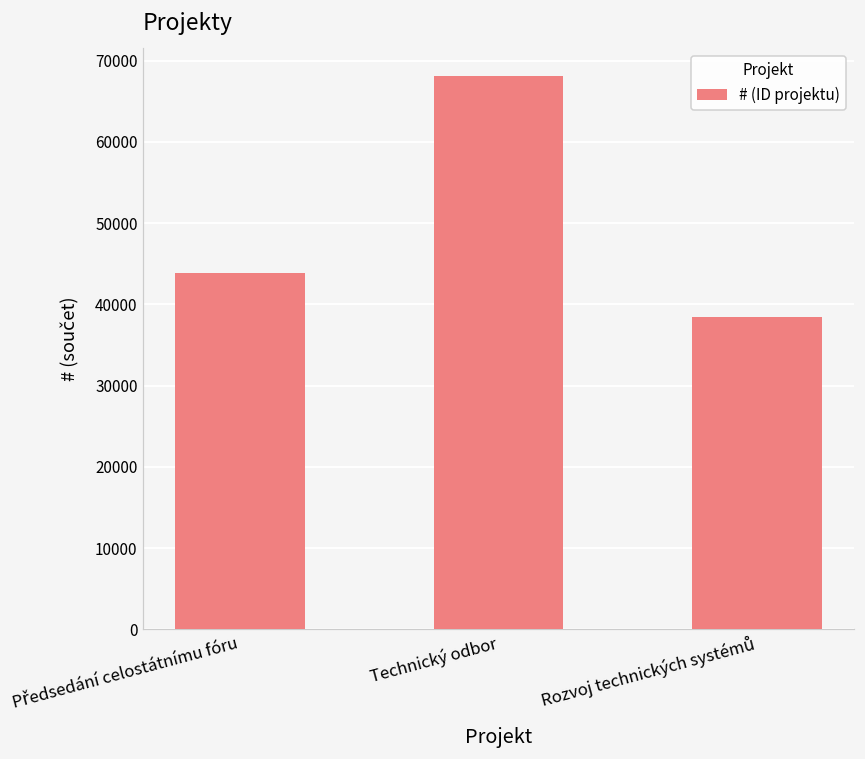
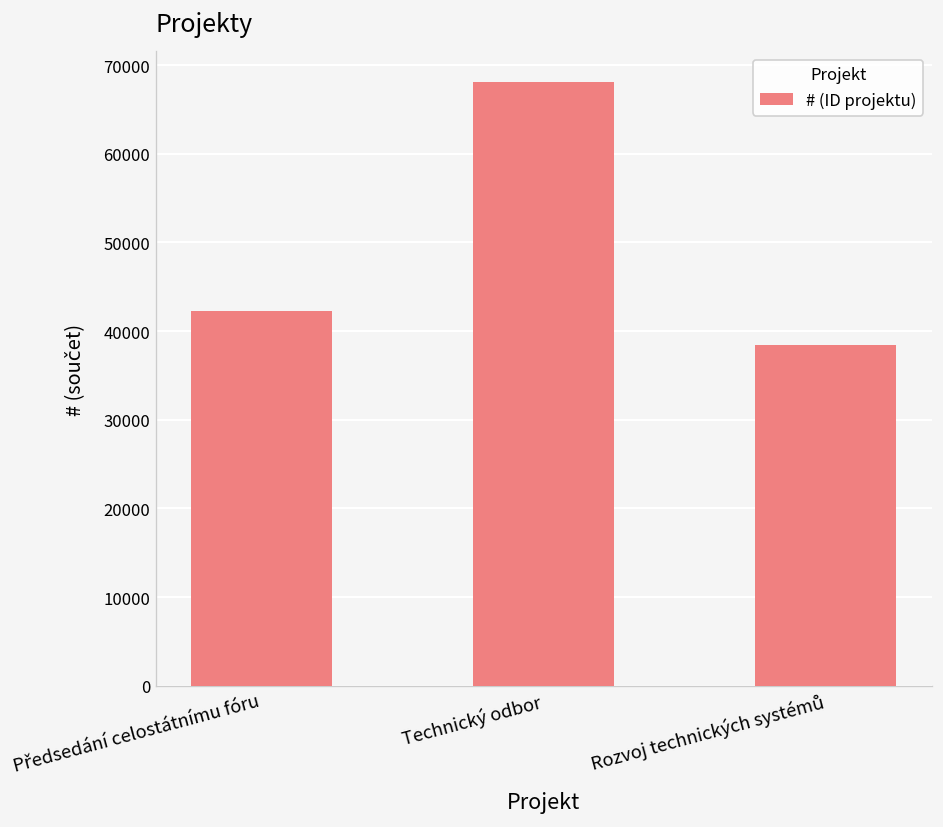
Předsedání celostátnímu fóru: 44000 -> 42000
